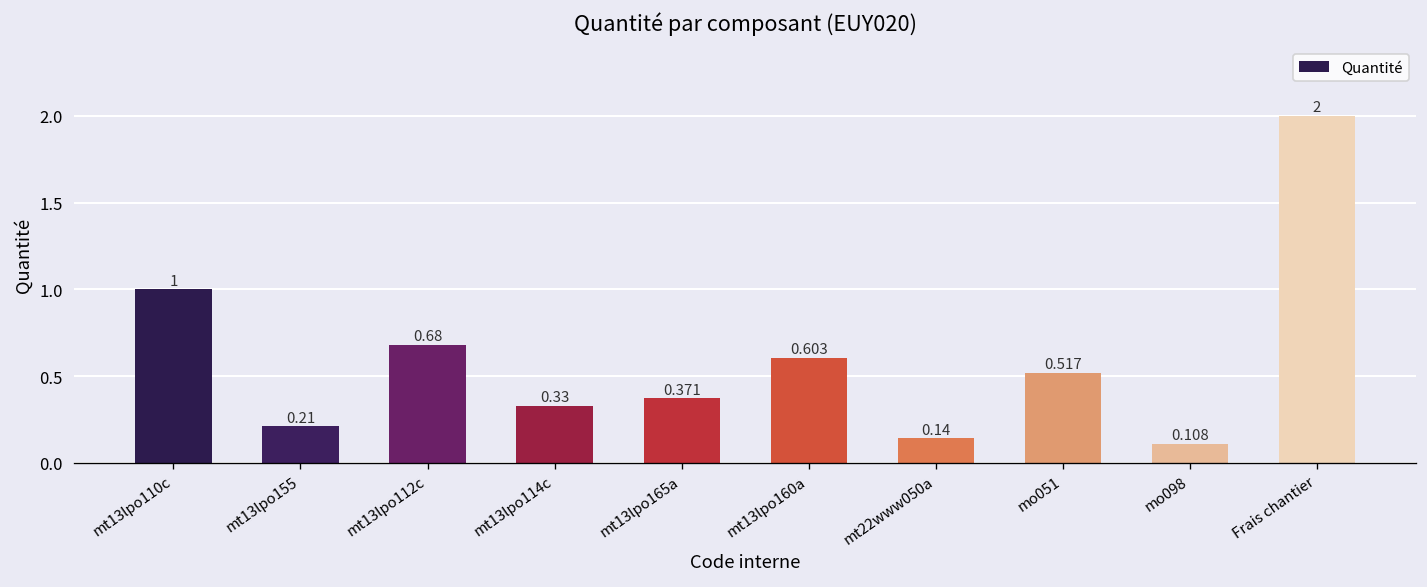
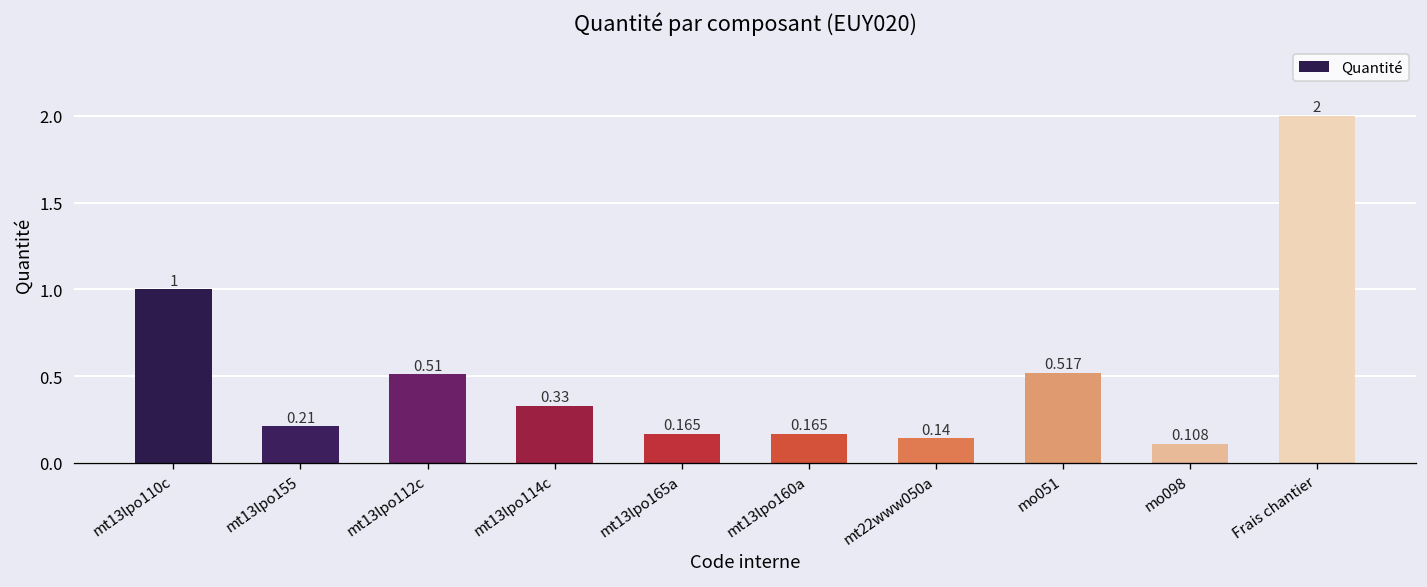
mt13lpo112c: 0.68 -> 0.51
mt13lpo165a: 0.371 -> 0.165
mt13lpo160a: 0.603 -> 0.165
